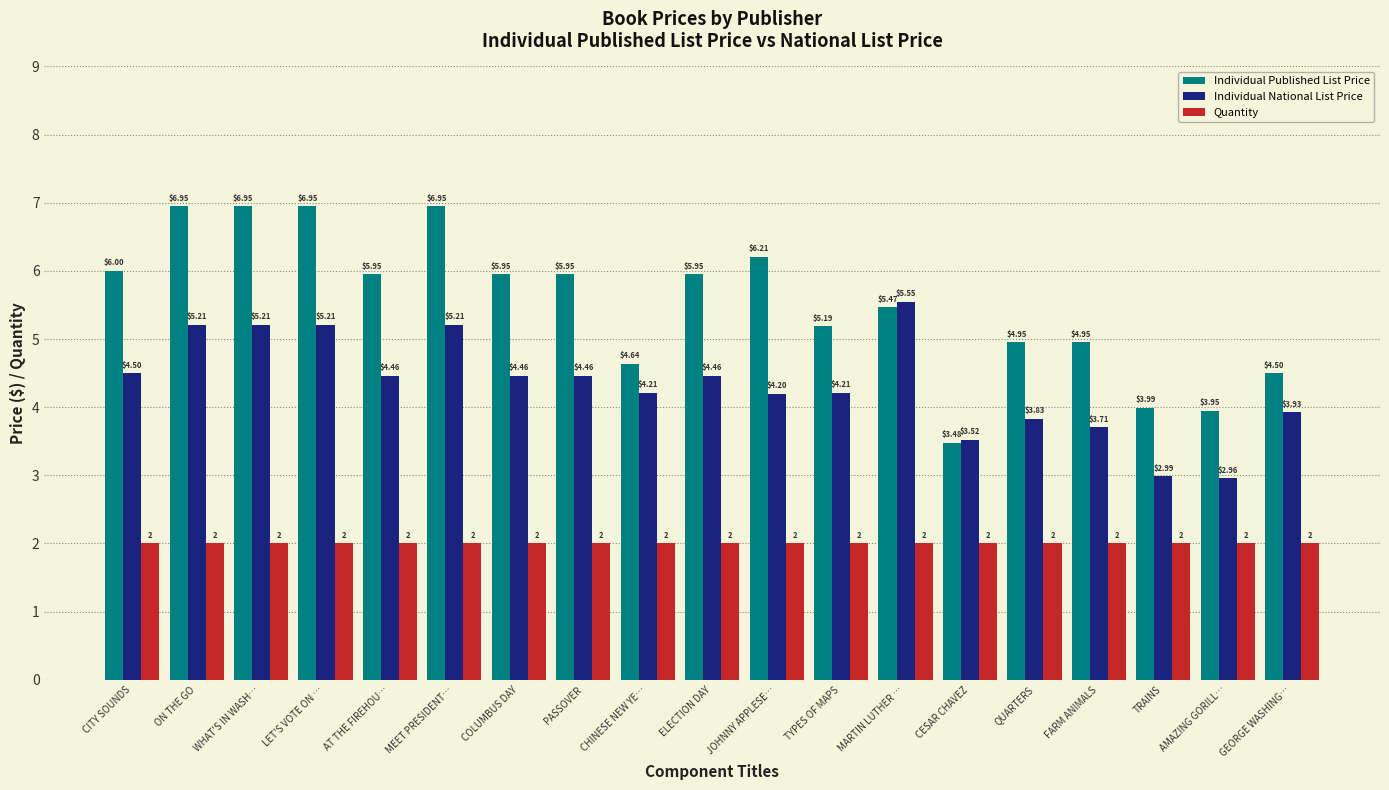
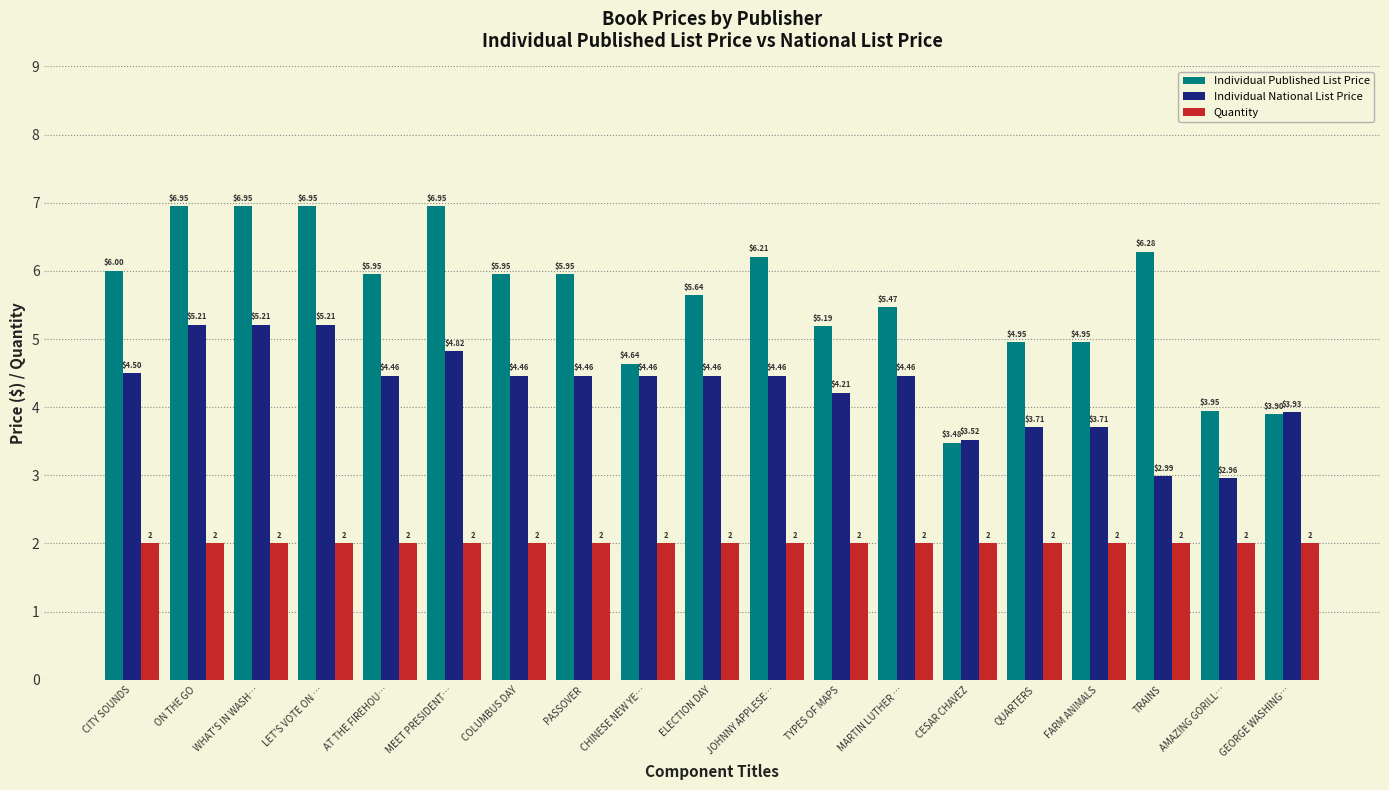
Individual National List Price, MEET PRESIDENT…: $5.21 -> $4.82
Individual National List Price, CHINESE NEW YE…: $4.21 -> $4.46
Individual Published List Price, ELECTION DAY: $5.95 -> $5.64
Individual National List Price, JOHNNY APPLESE…: $4.20 -> $4.46
Individual National List Price, MARTIN LUTHER …: $5.55 -> $4.46
Individual National List Price, QUARTERS: $3.83 -> $3.71
Individual Published List Price, TRAINS: $3.99 -> $6.28
Individual Published List Price, GEORGE WASHING…: $4.50 -> $3.90
